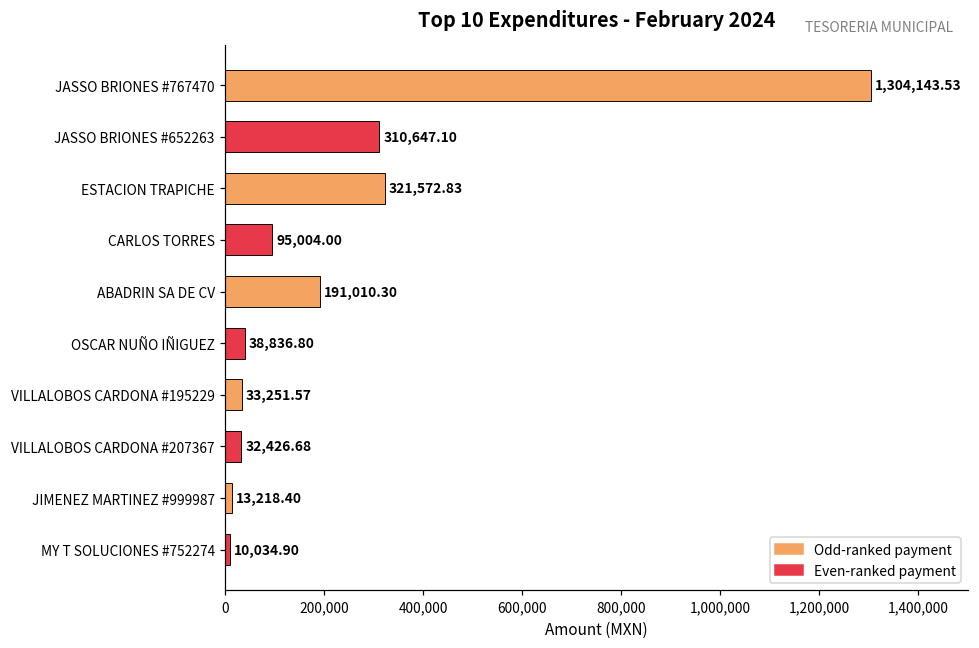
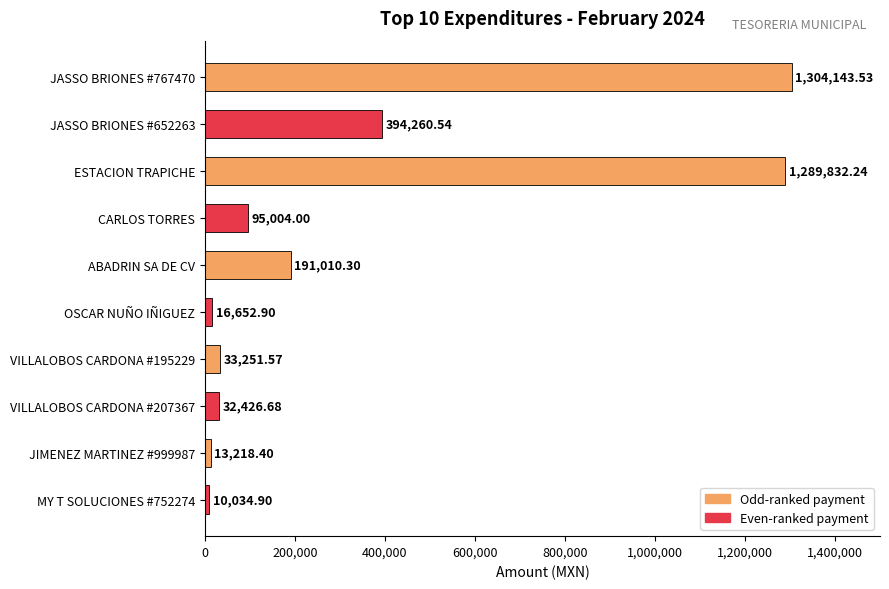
JASSO BRIONES #652263: 310,647.10 -> 394,260.54
ESTACION TRAPICHE: 321,572.83 -> 1,289,832.24
OSCAR NUÑO IÑIGUEZ: 38,836.80 -> 16,652.90
